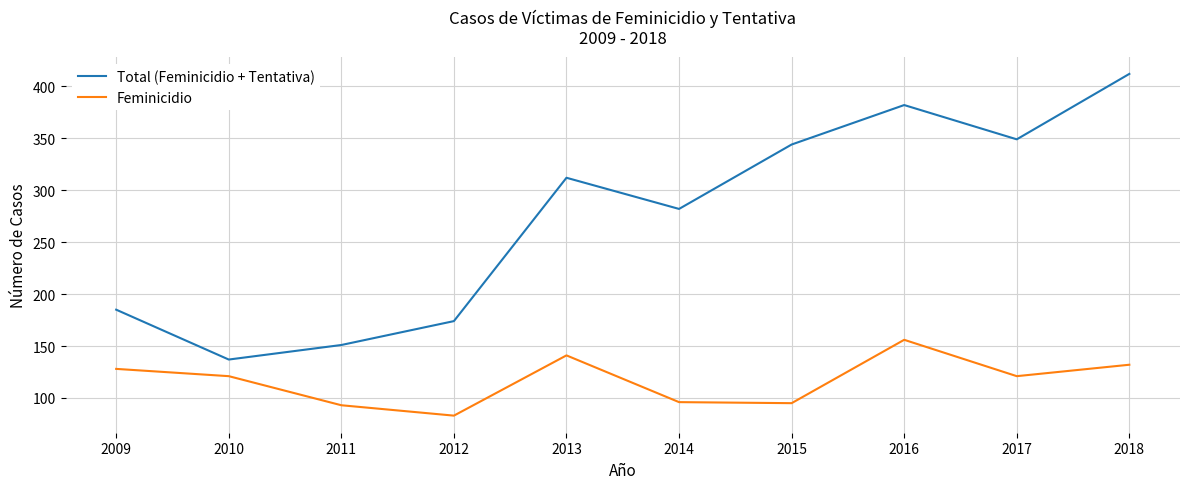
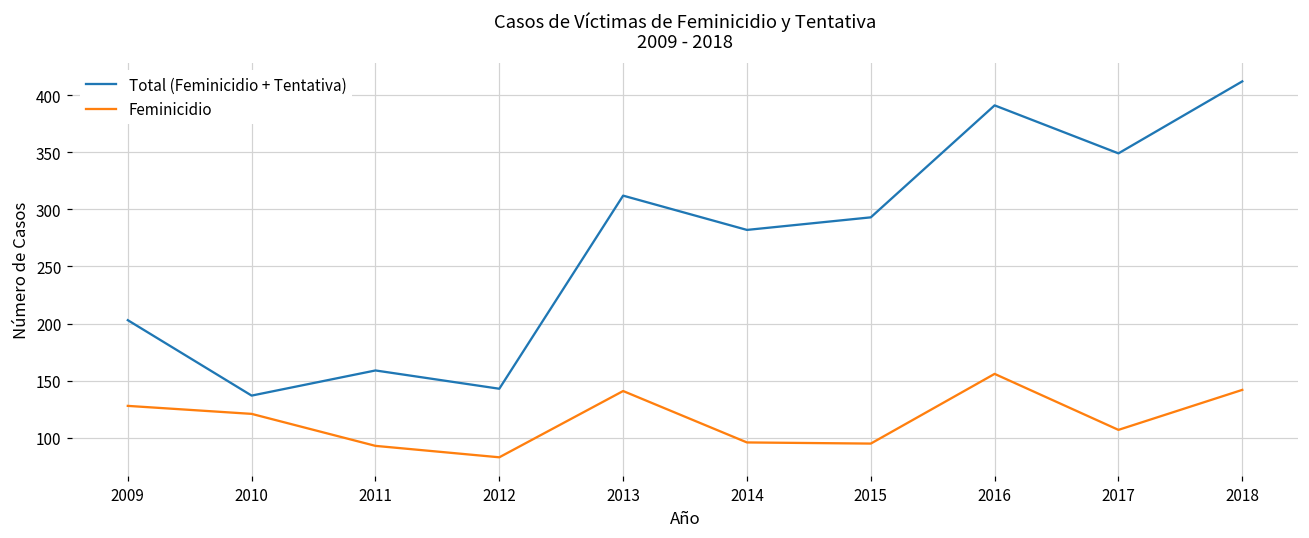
Total (Feminicidio + Tentativa), 2009: 185 -> 203
Total (Feminicidio + Tentativa), 2011: 151 -> 159
Total (Feminicidio + Tentativa), 2012: 174 -> 143
Total (Feminicidio + Tentativa), 2015: 344 -> 293
Total (Feminicidio + Tentativa), 2016: 382 -> 391
Feminicidio, 2017: 121 -> 107
Feminicidio, 2018: 132 -> 142
